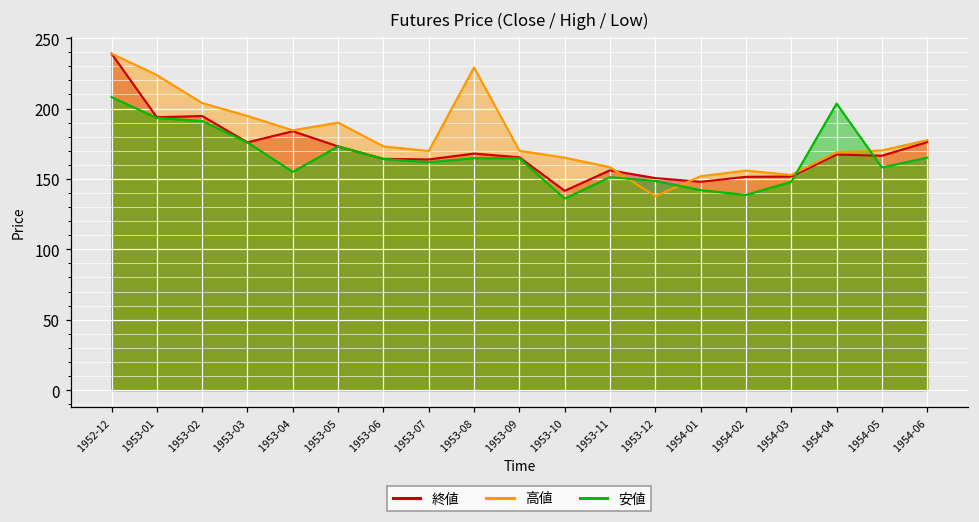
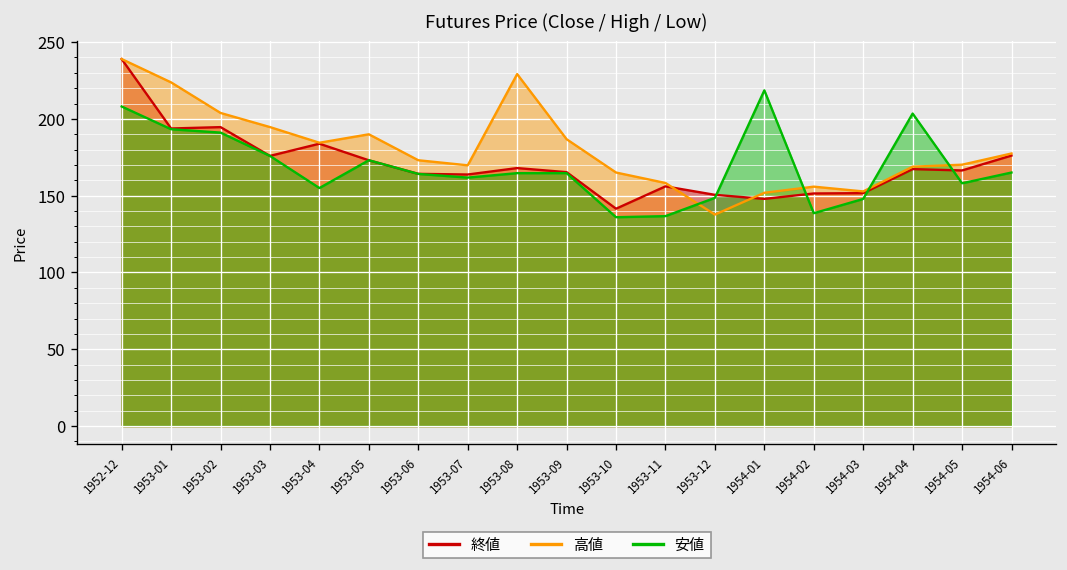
高値, 1953-09: 170 -> 187
安値, 1953-11: 151 -> 137
安値, 1954-01: 142 -> 219
